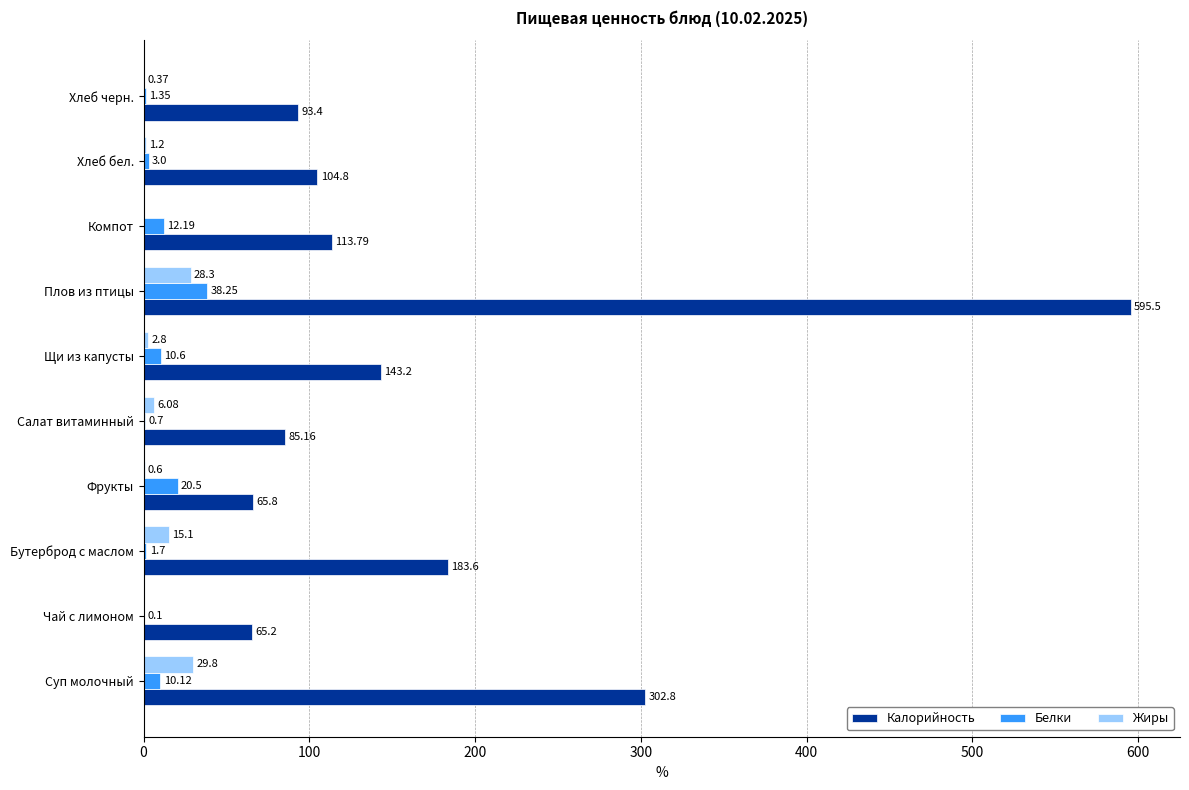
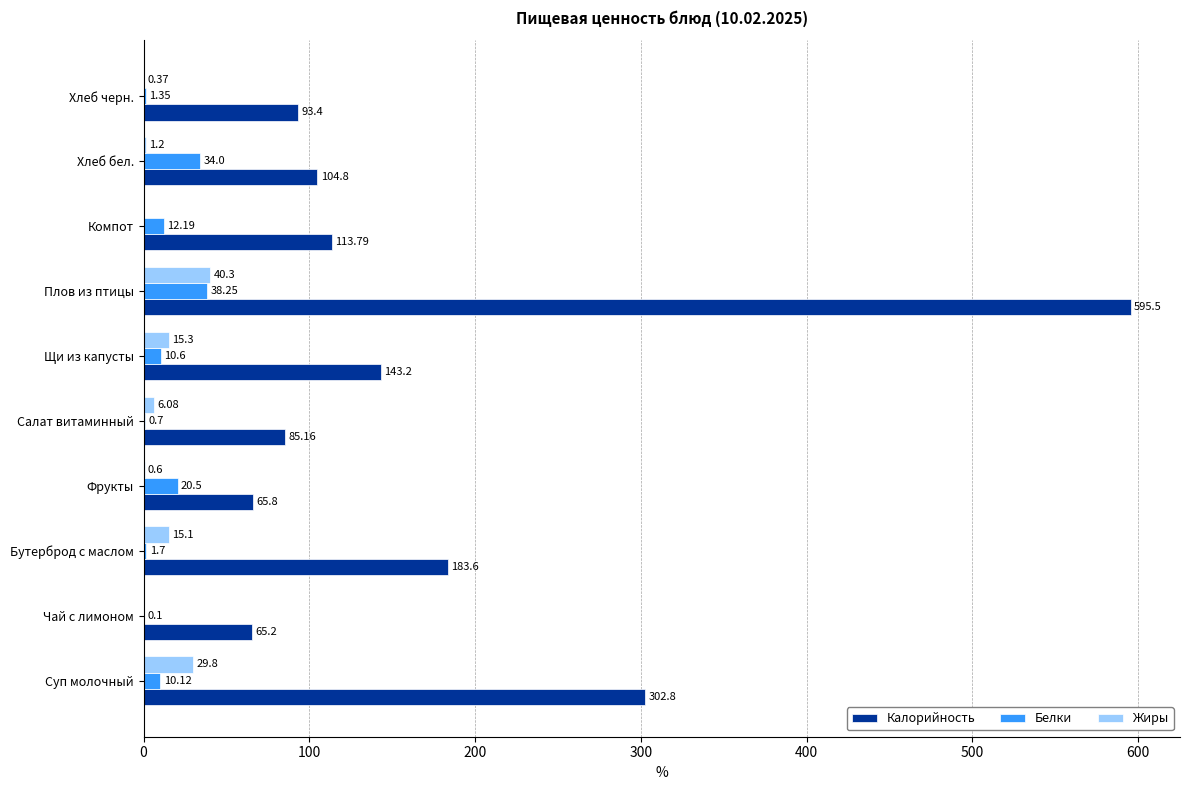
Белки, Хлеб бел.: 3.0 -> 34.0
Жиры, Плов из птицы: 28.3 -> 40.3
Жиры, Щи из капусты: 2.8 -> 15.3
